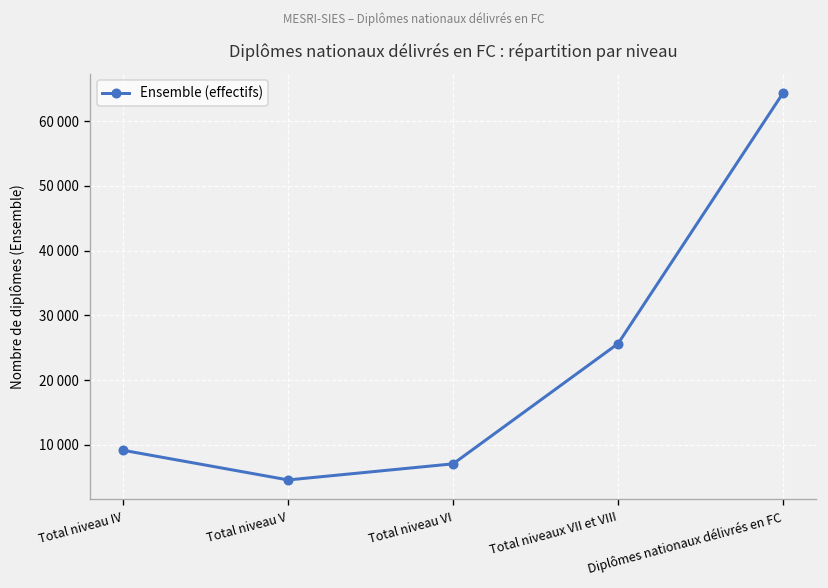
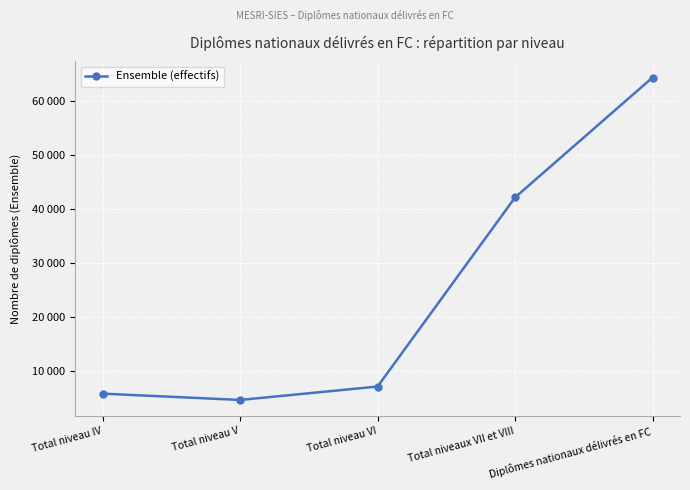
Total niveau IV: 9000 -> 6000
Total niveaux VII et VIII: 26000 -> 42000
